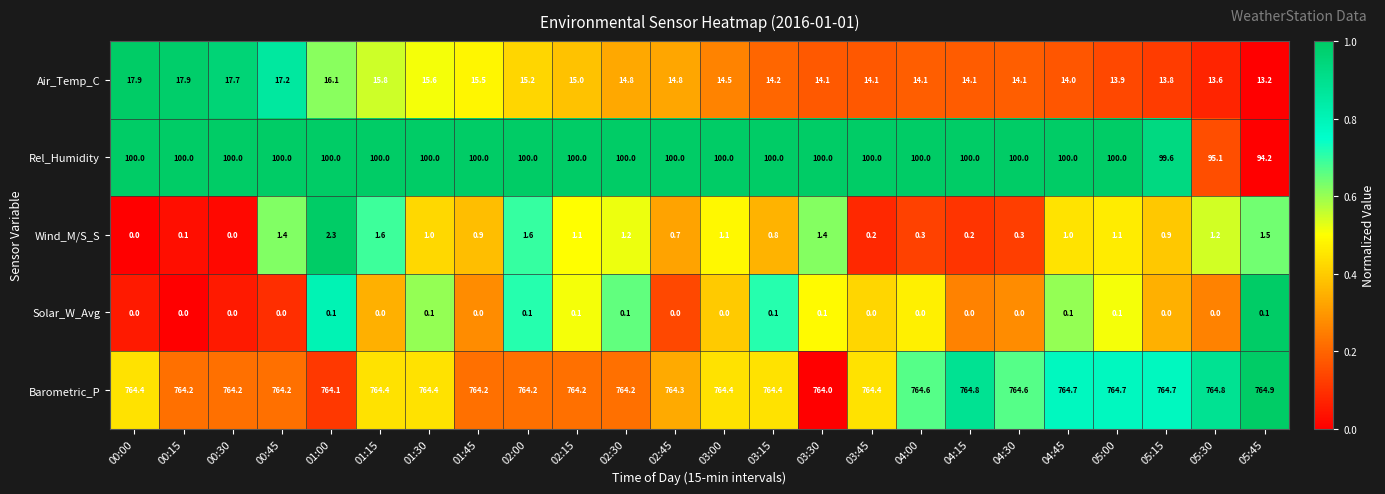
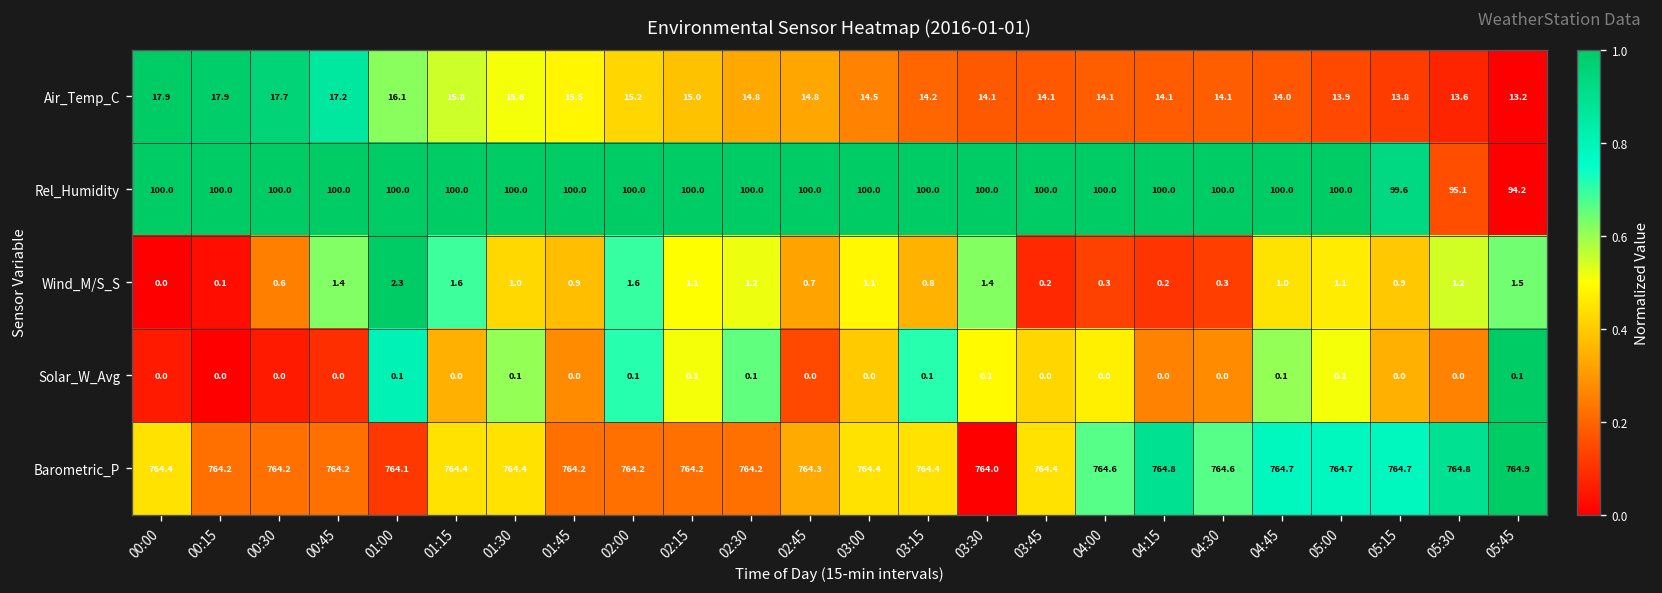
Wind_M/S_S, 00:30: 0.0 -> 0.6
